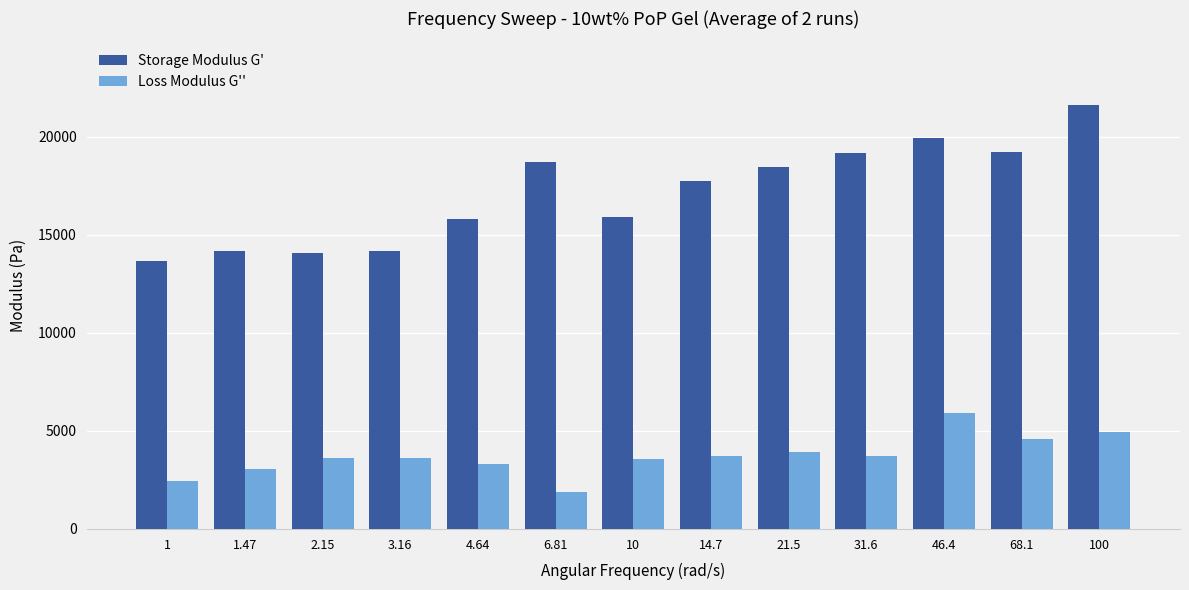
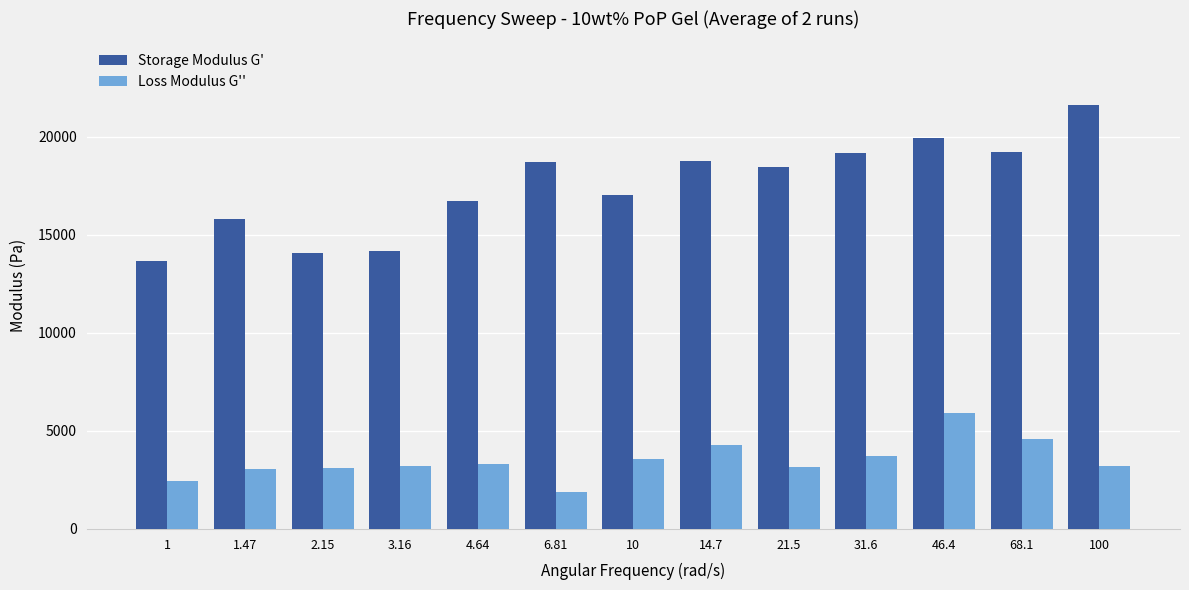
Storage Modulus G', 1.47: 14200 -> 15800
Loss Modulus G'', 2.15: 3600 -> 3100
Loss Modulus G'', 3.16: 3600 -> 3200
Storage Modulus G', 4.64: 15800 -> 16700
Storage Modulus G', 10: 15900 -> 17000
Storage Modulus G', 14.7: 17700 -> 18800
Loss Modulus G'', 14.7: 3700 -> 4300
Loss Modulus G'', 21.5: 3900 -> 3200
Loss Modulus G'', 100: 4900 -> 3200
